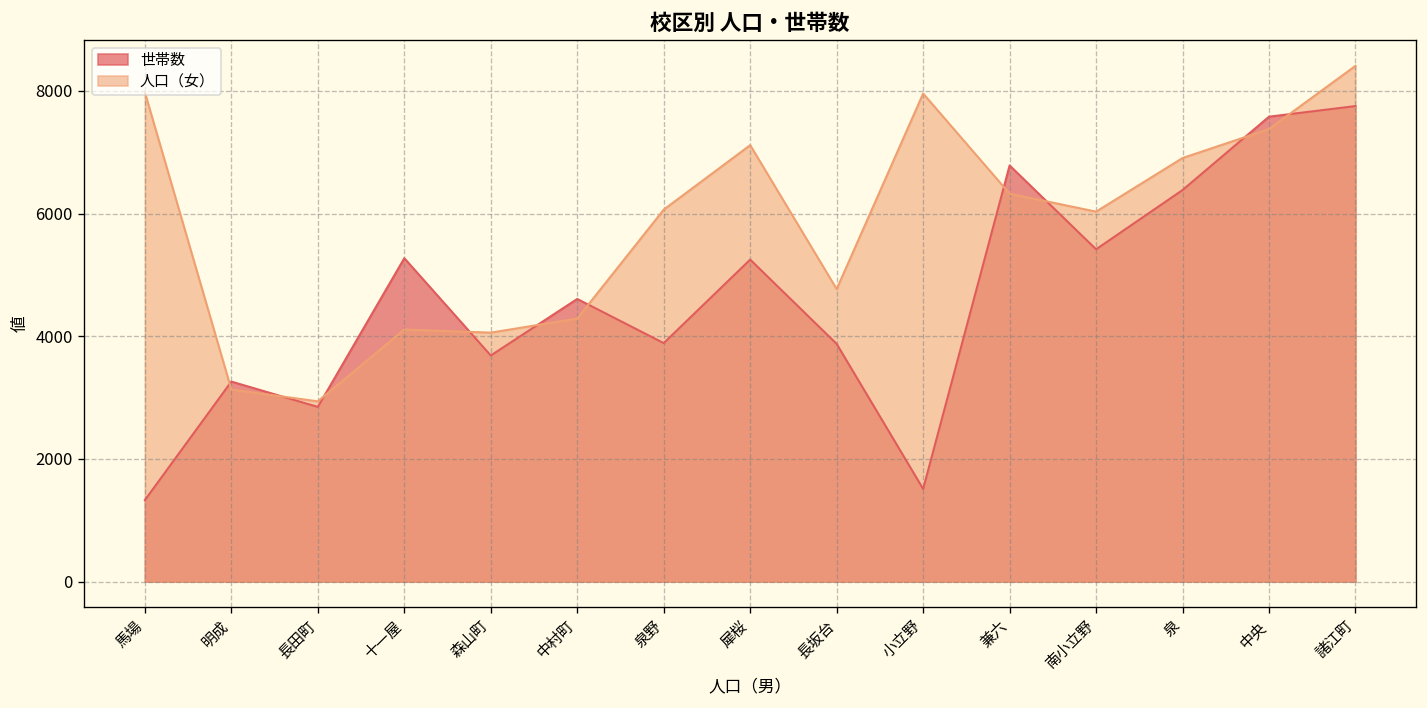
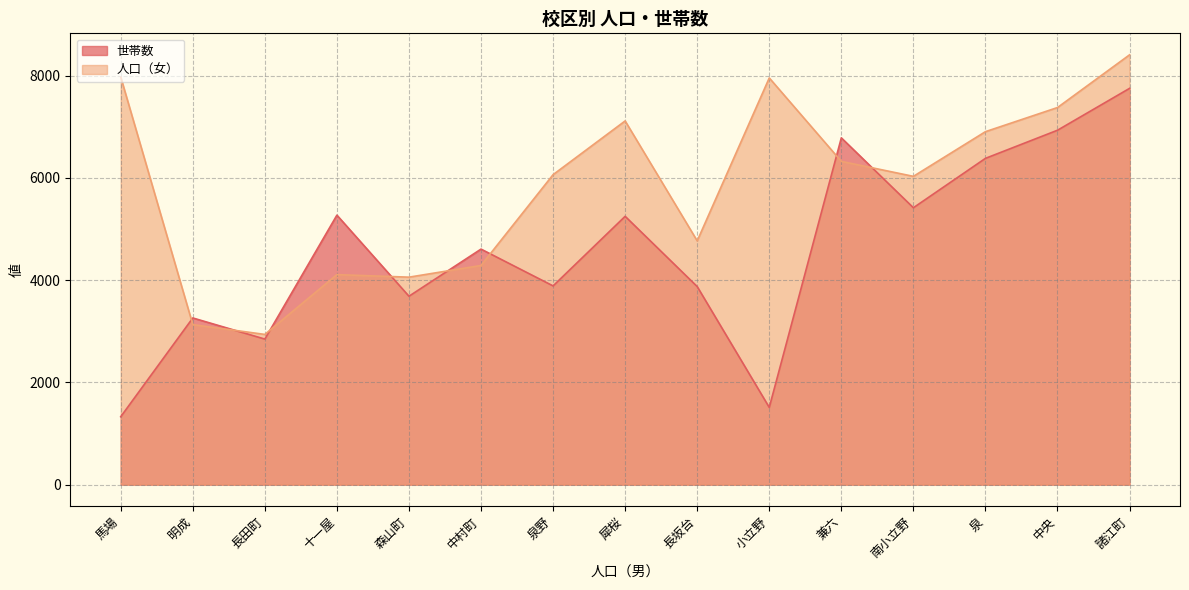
世帯数, 中央: 7600 -> 6900
